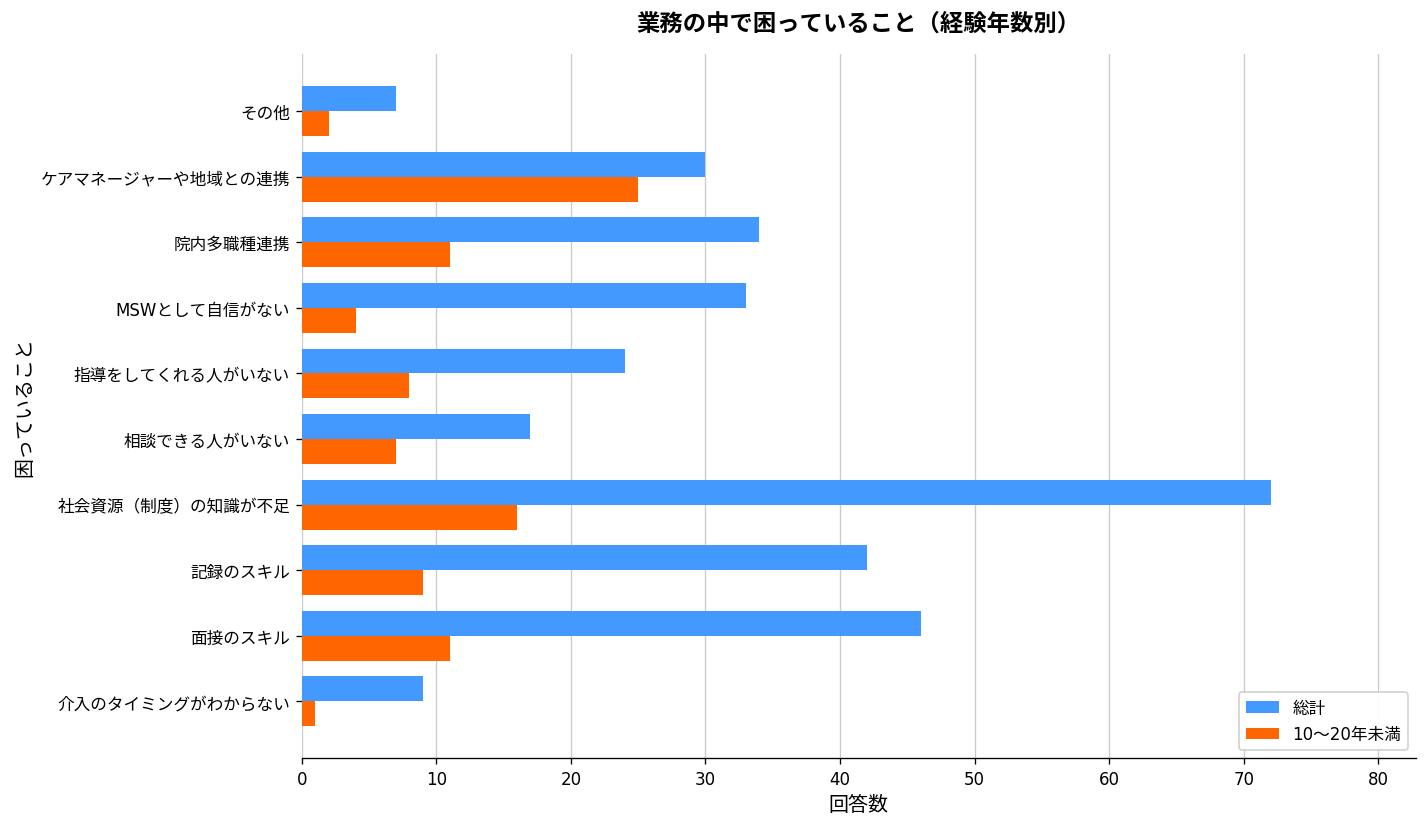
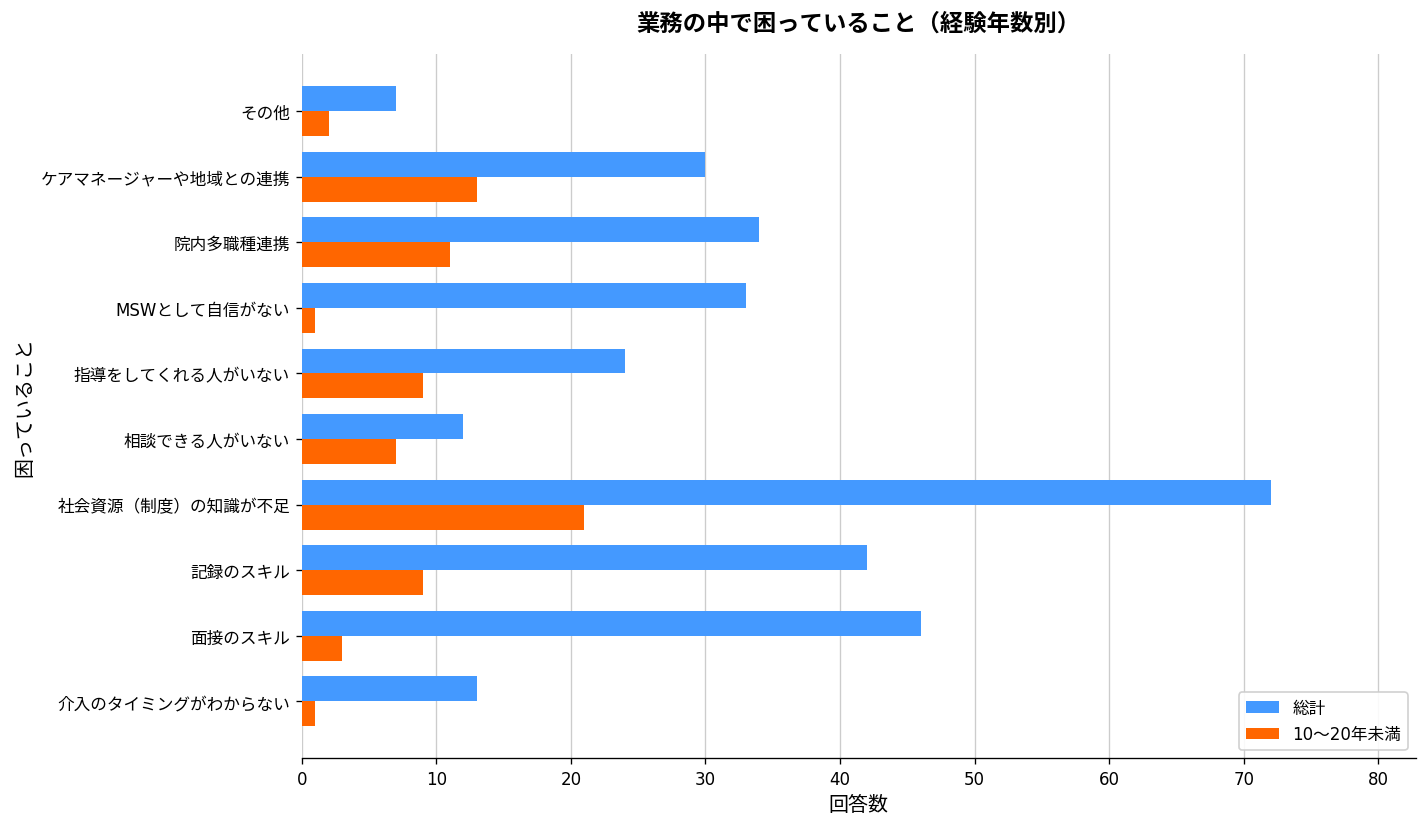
10～20年未満, ケアマネージャーや地域との連携: 25 -> 13
10～20年未満, MSWとして自信がない: 4 -> 1
10～20年未満, 指導をしてくれる人がいない: 8 -> 9
総計, 相談できる人がいない: 17 -> 12
10～20年未満, 社会資源（制度）の知識が不足: 16 -> 21
10～20年未満, 面接のスキル: 11 -> 3
総計, 介入のタイミングがわからない: 9 -> 13
